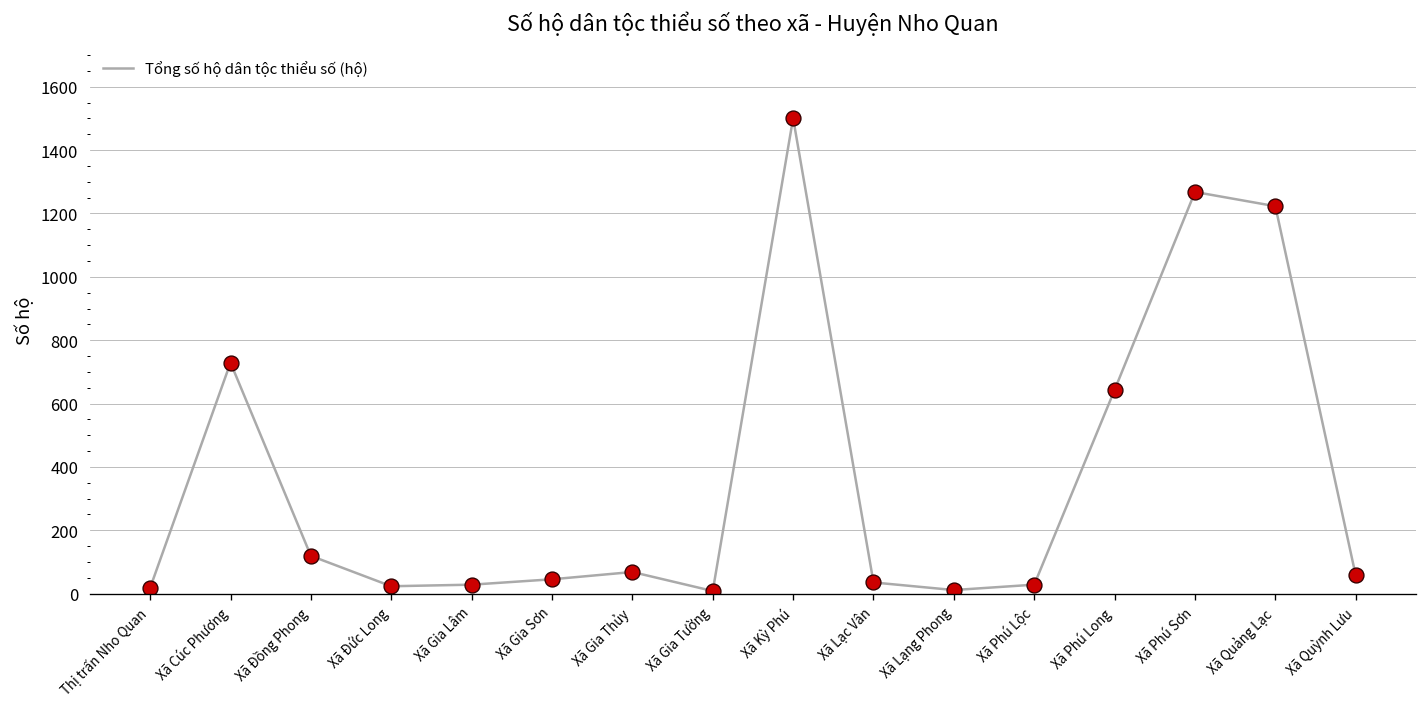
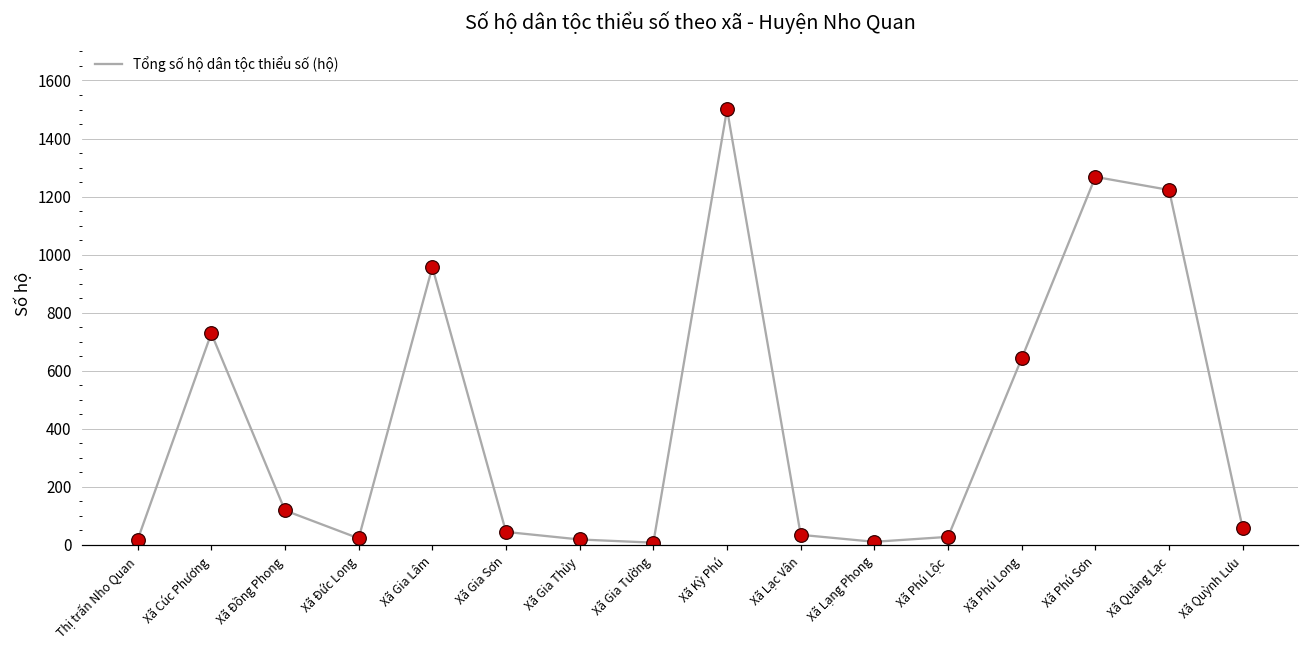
Xã Gia Lâm: 30 -> 960
Xã Gia Thủy: 70 -> 20
